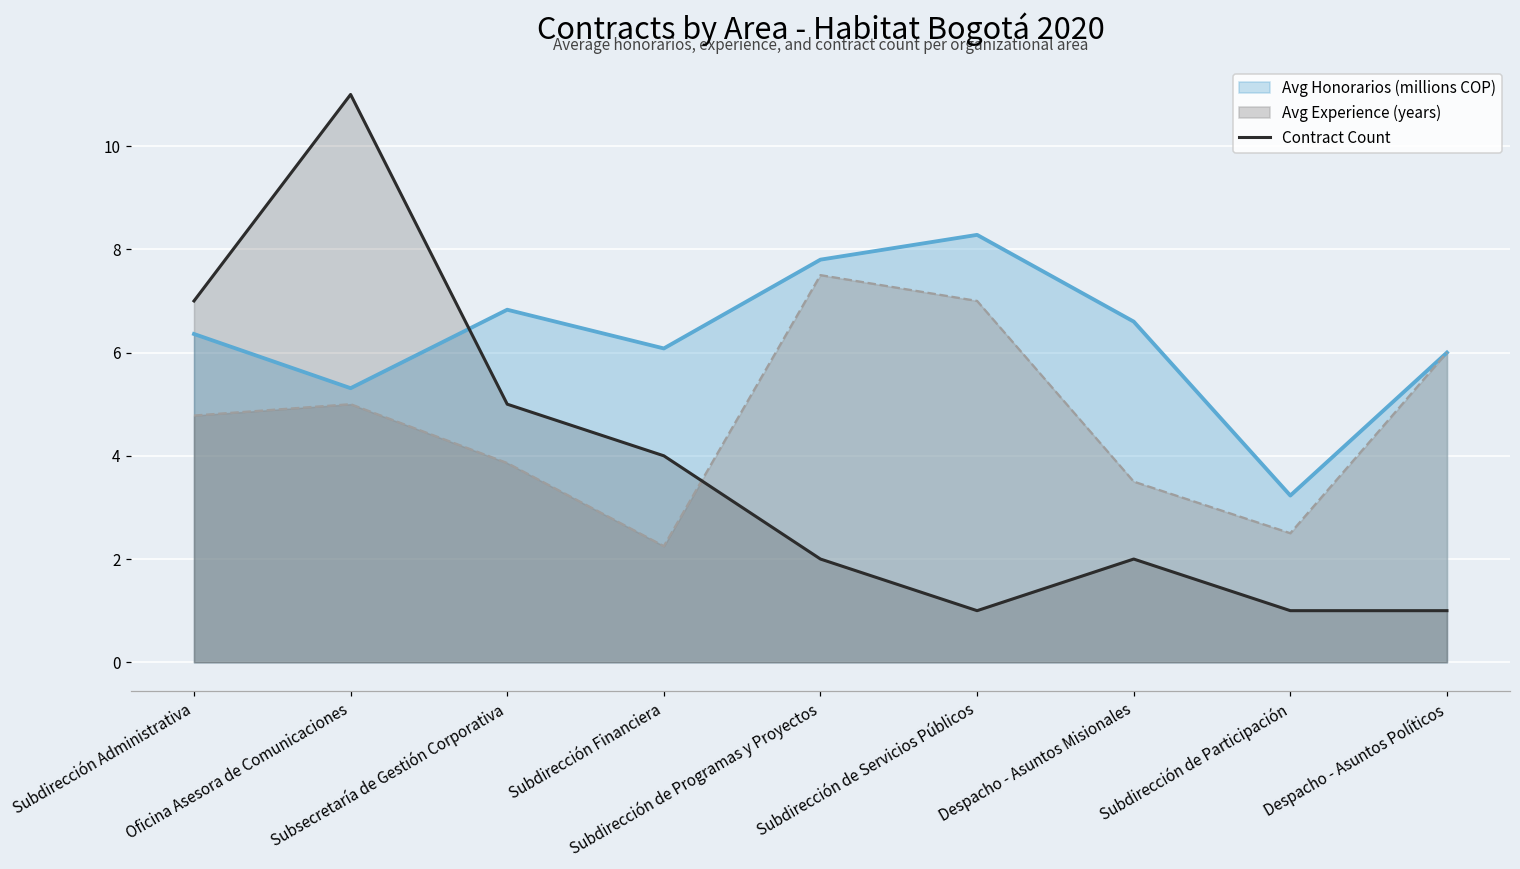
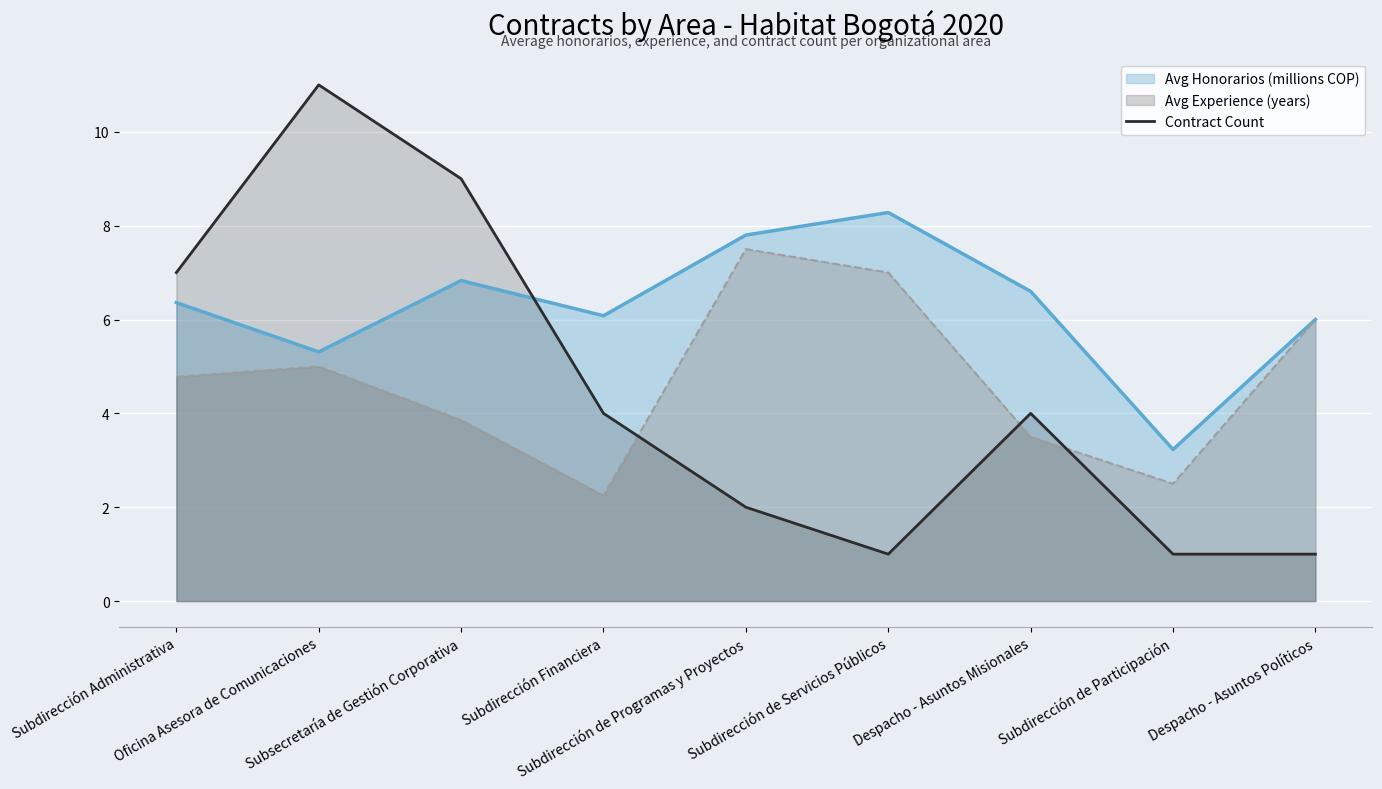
Contract Count, Subsecretaría de Gestión Corporativa: 5 -> 9
Contract Count, Despacho - Asuntos Misionales: 2 -> 4
